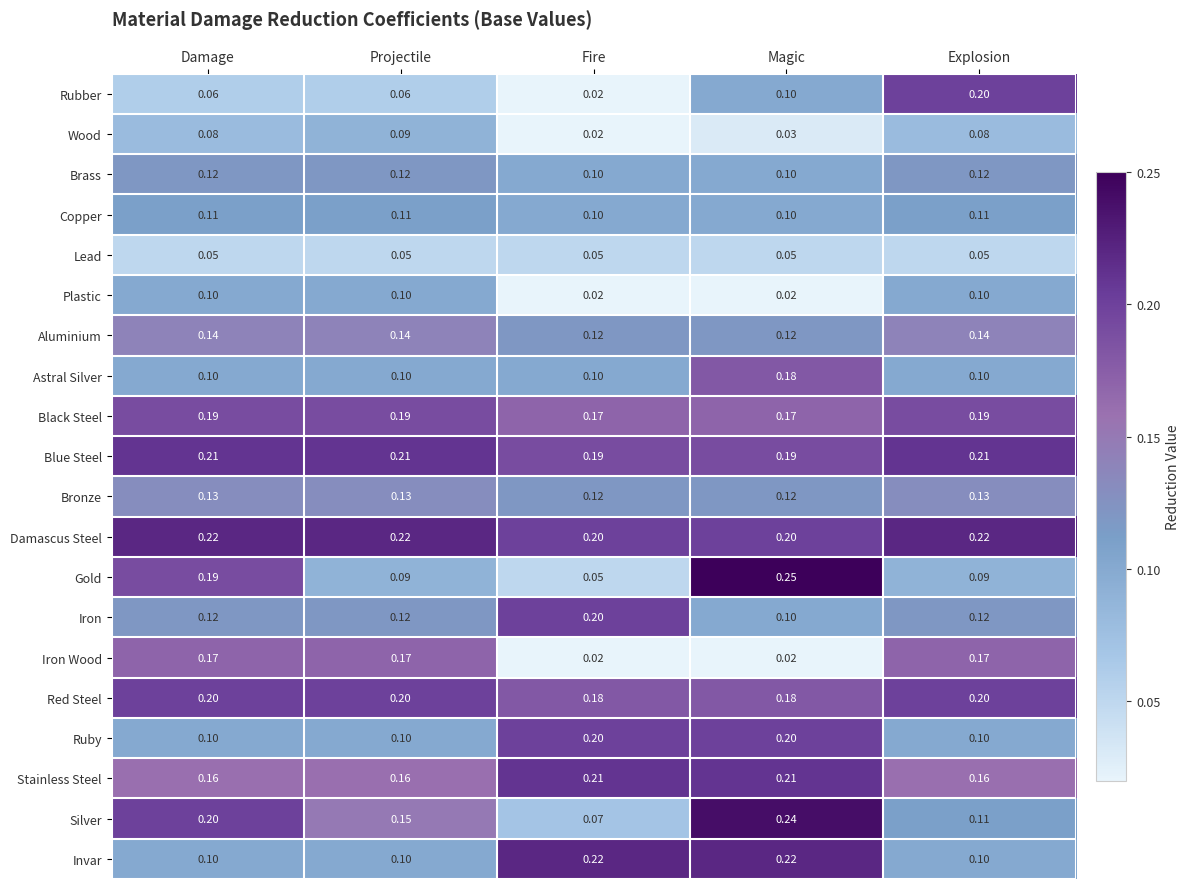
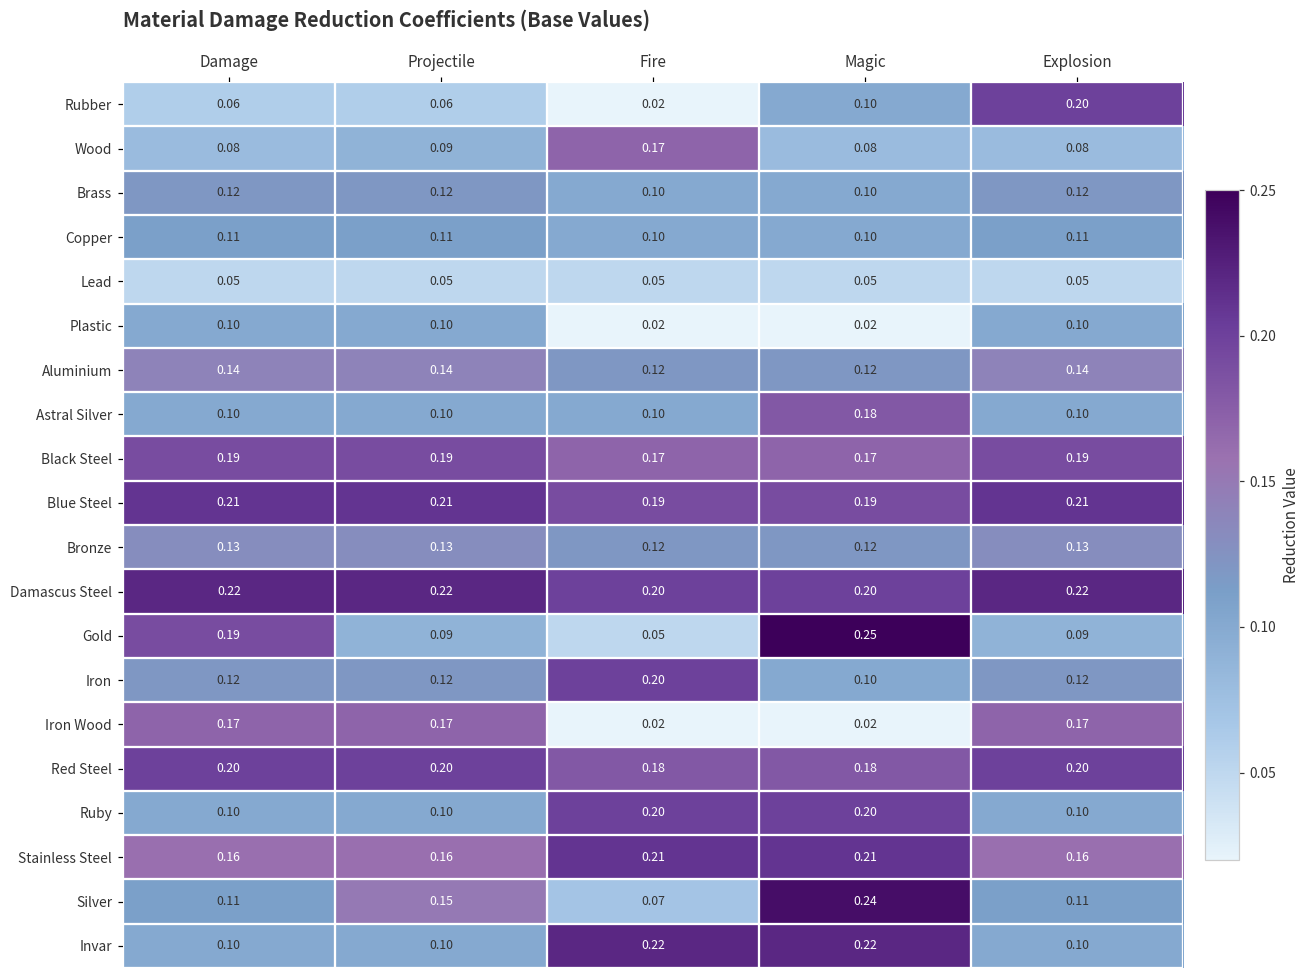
Wood, Fire: 0.02 -> 0.17
Wood, Magic: 0.03 -> 0.08
Silver, Damage: 0.20 -> 0.11
